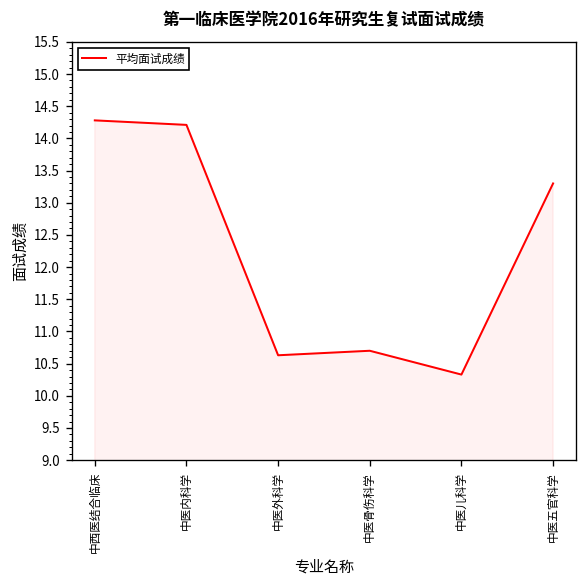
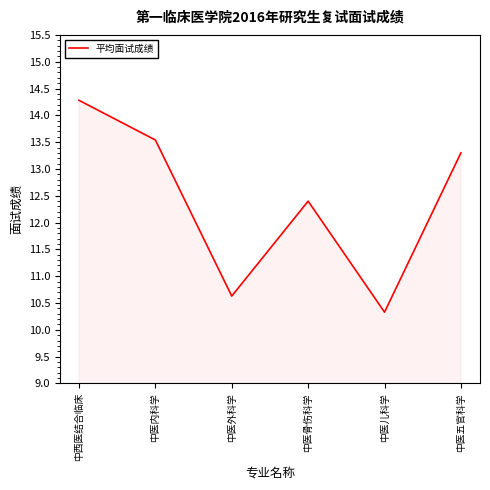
中医内科学: 14.2 -> 13.5
中医骨伤科学: 10.7 -> 12.4
